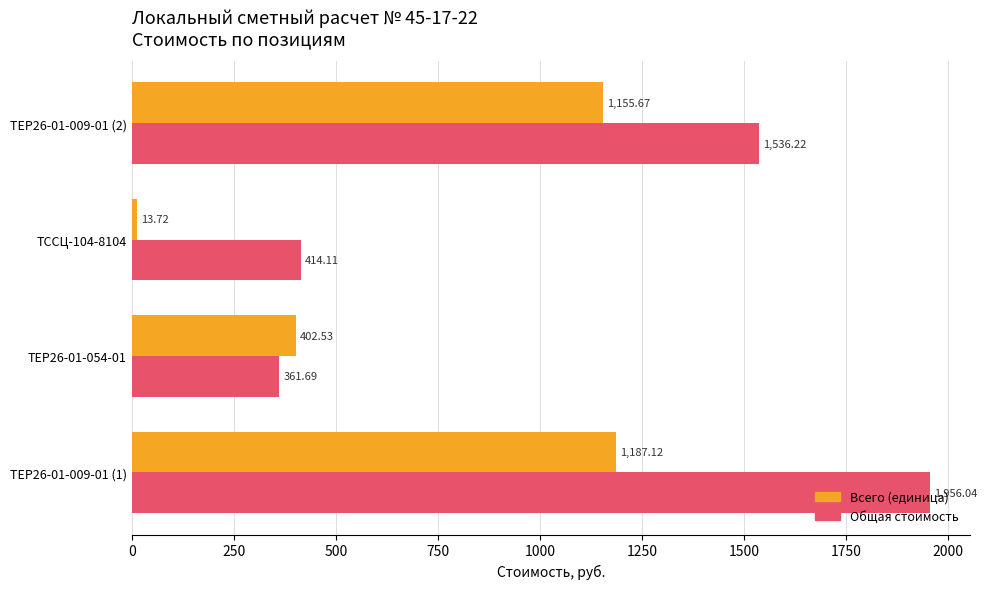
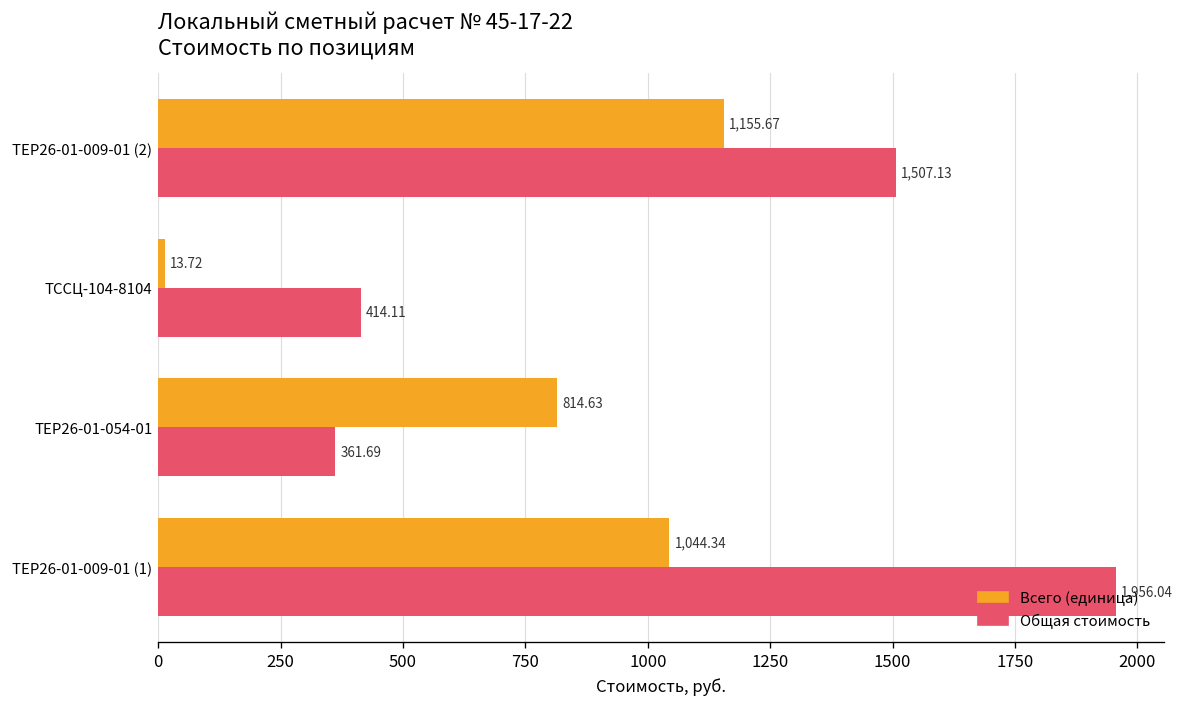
Общая стоимость, ТЕР26-01-009-01 (2): 1,536.22 -> 1,507.13
Всего (единица), ТЕР26-01-054-01: 402.53 -> 814.63
Всего (единица), ТЕР26-01-009-01 (1): 1,187.12 -> 1,044.34
